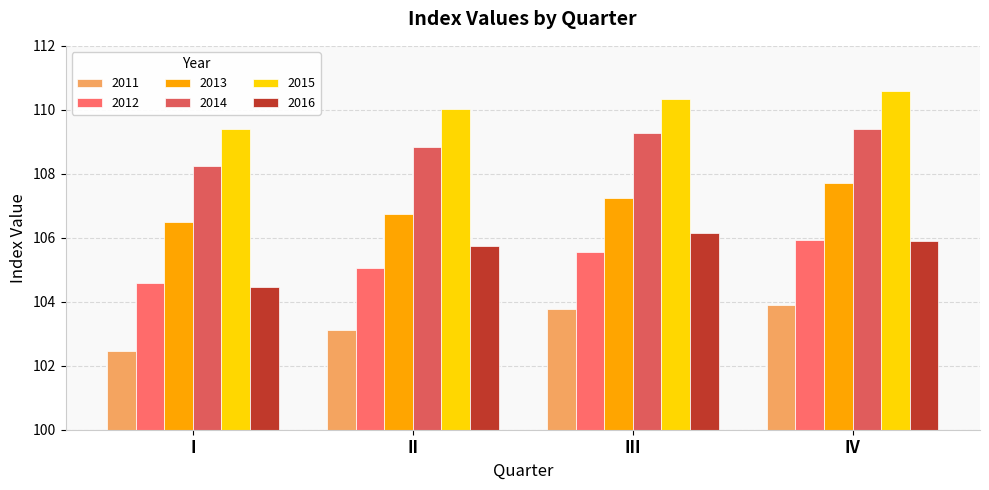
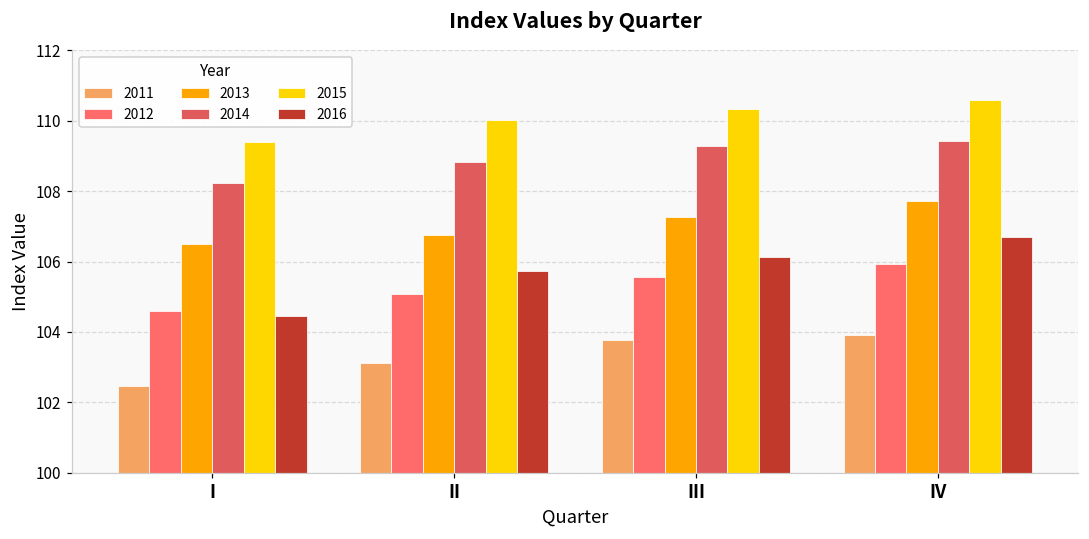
2016, IV: 105.9 -> 106.7
